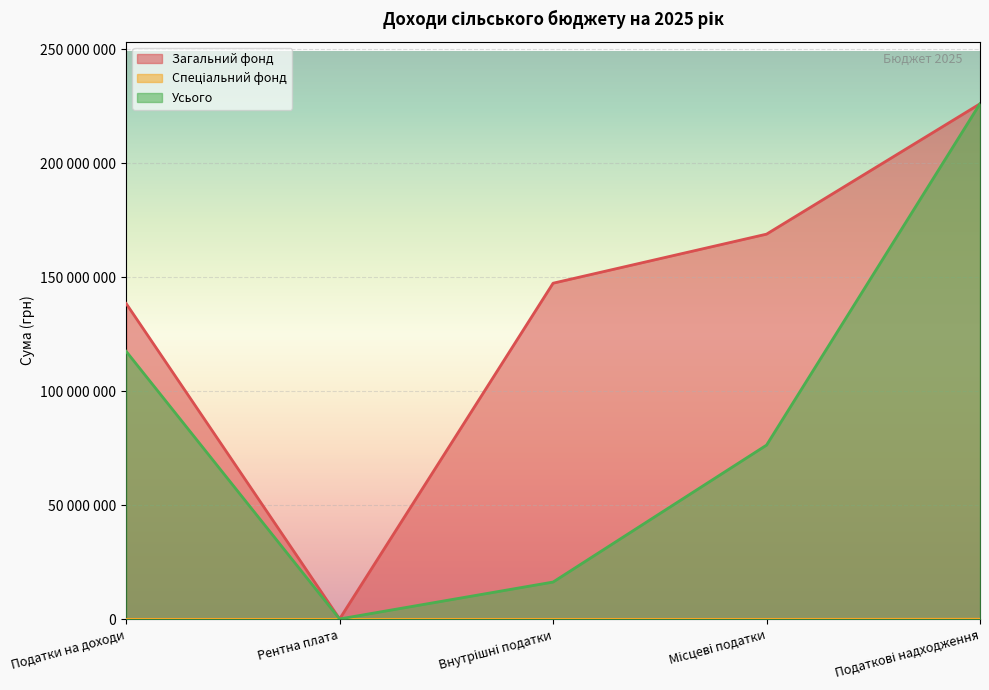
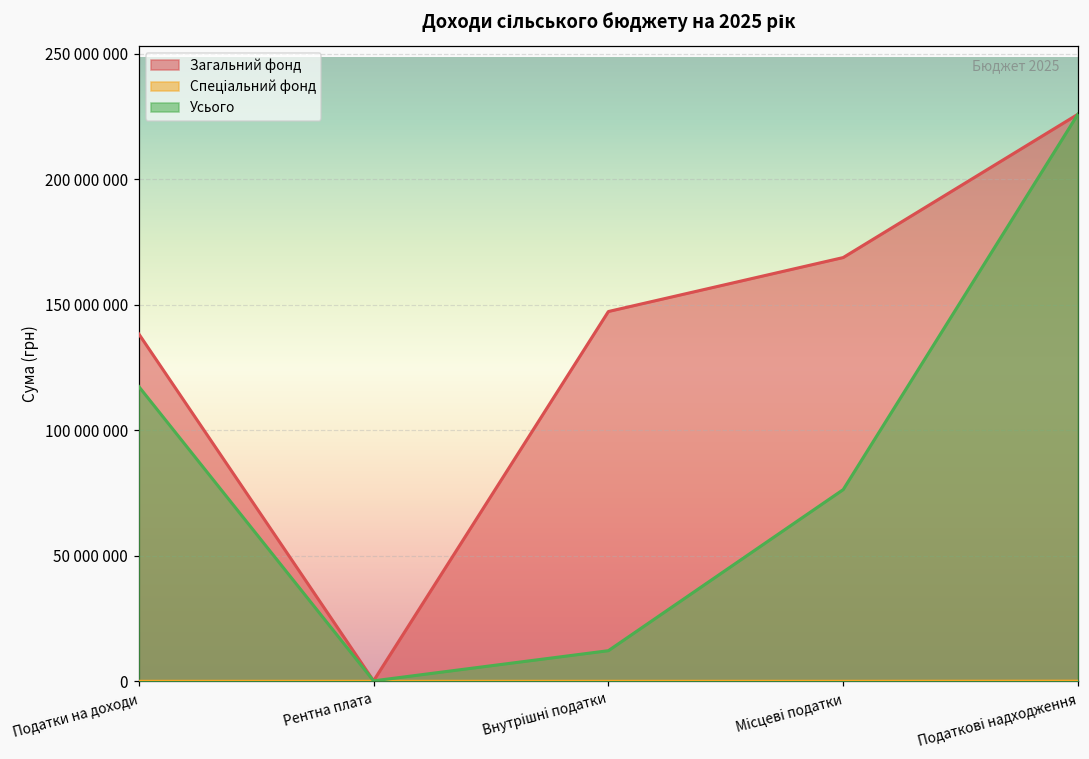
Усього, Внутрішні податки: 16000000 -> 12000000
